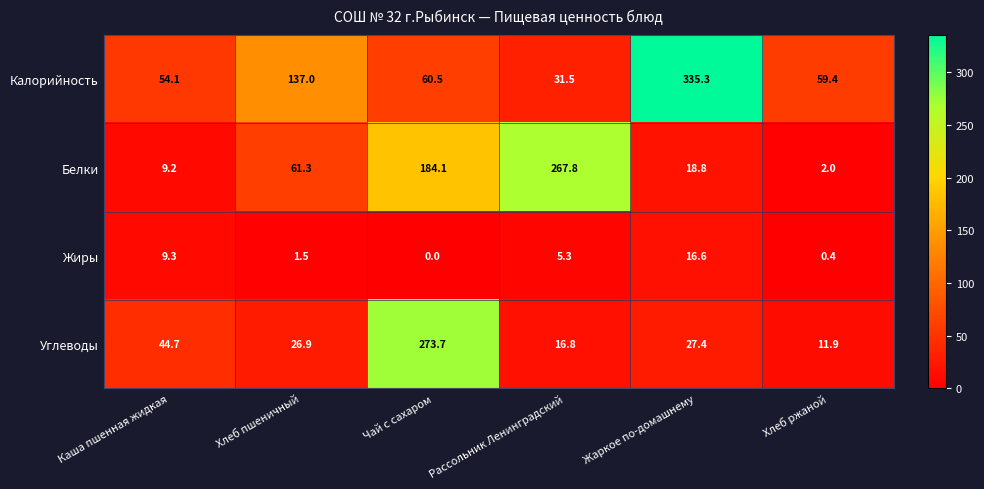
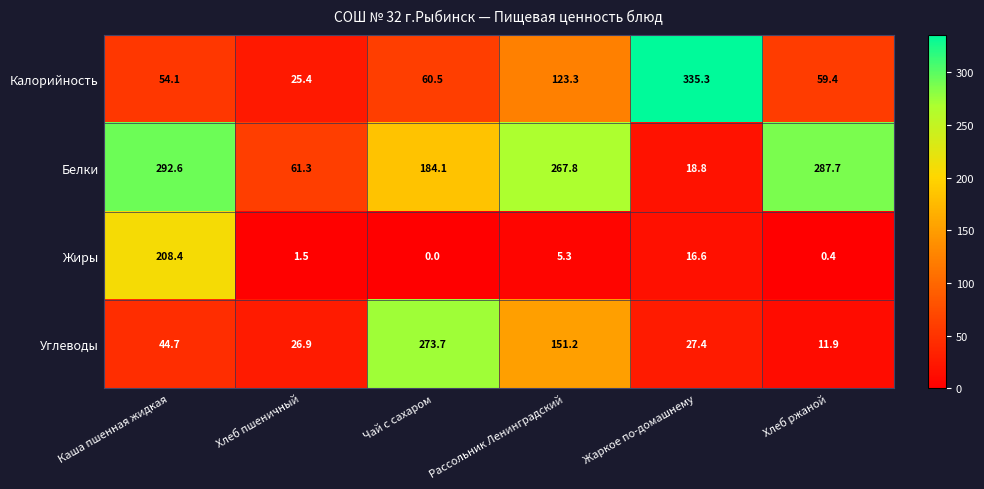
Калорийность, Хлеб пшеничный: 137.0 -> 25.4
Калорийность, Рассольник Ленинградский: 31.5 -> 123.3
Белки, Каша пшенная жидкая: 9.2 -> 292.6
Белки, Хлеб ржаной: 2.0 -> 287.7
Жиры, Каша пшенная жидкая: 9.3 -> 208.4
Углеводы, Рассольник Ленинградский: 16.8 -> 151.2
